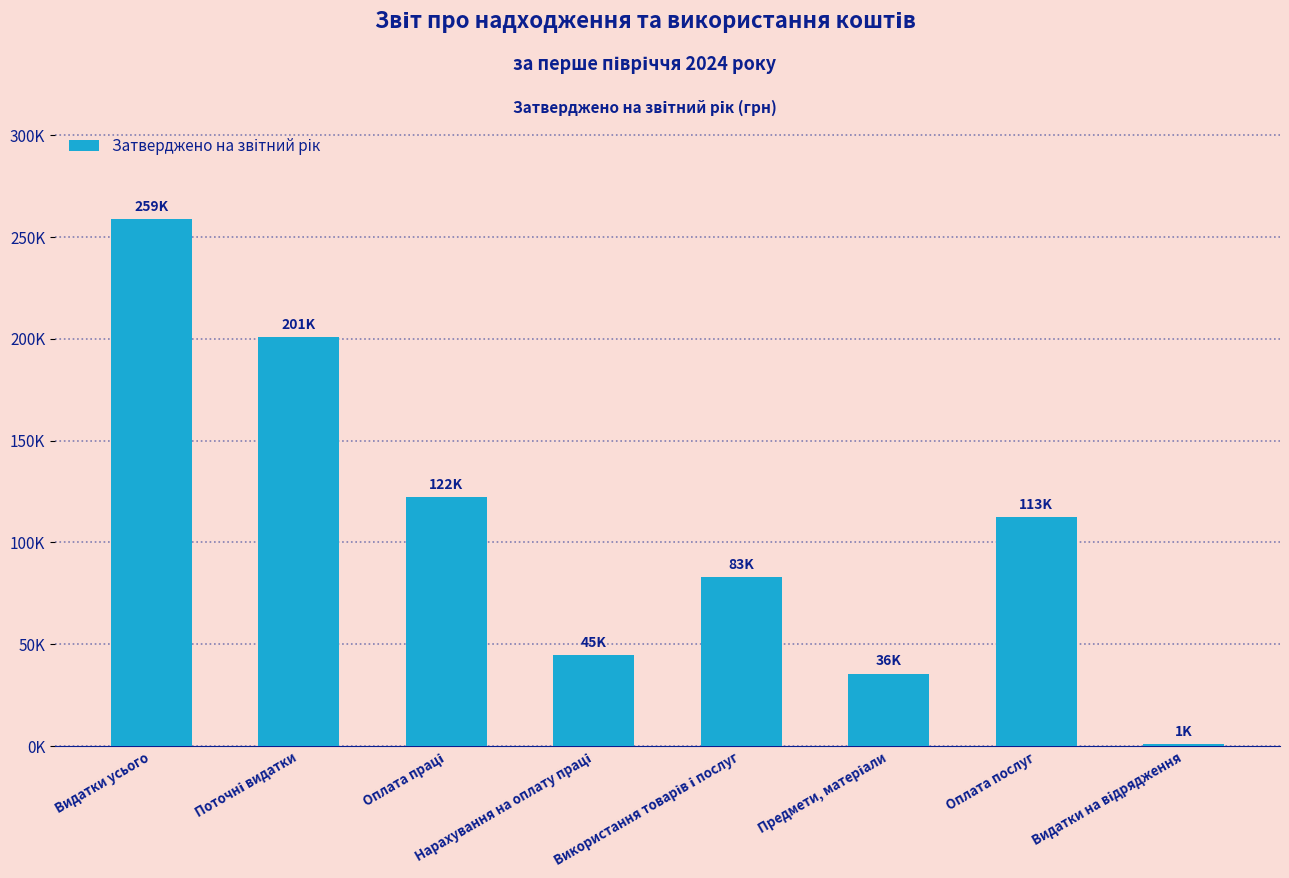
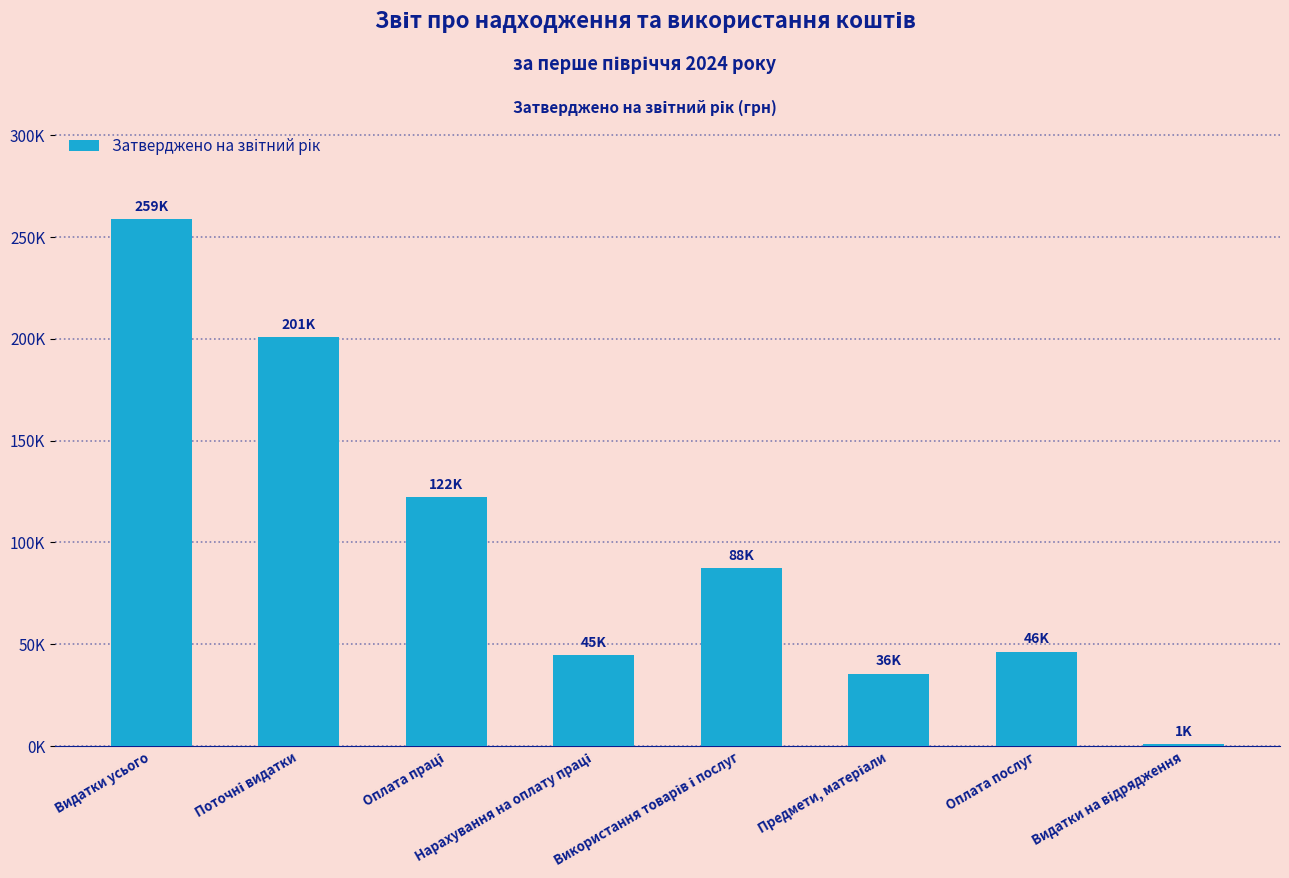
Використання товарів і послуг: 83K -> 88K
Оплата послуг: 113K -> 46K
